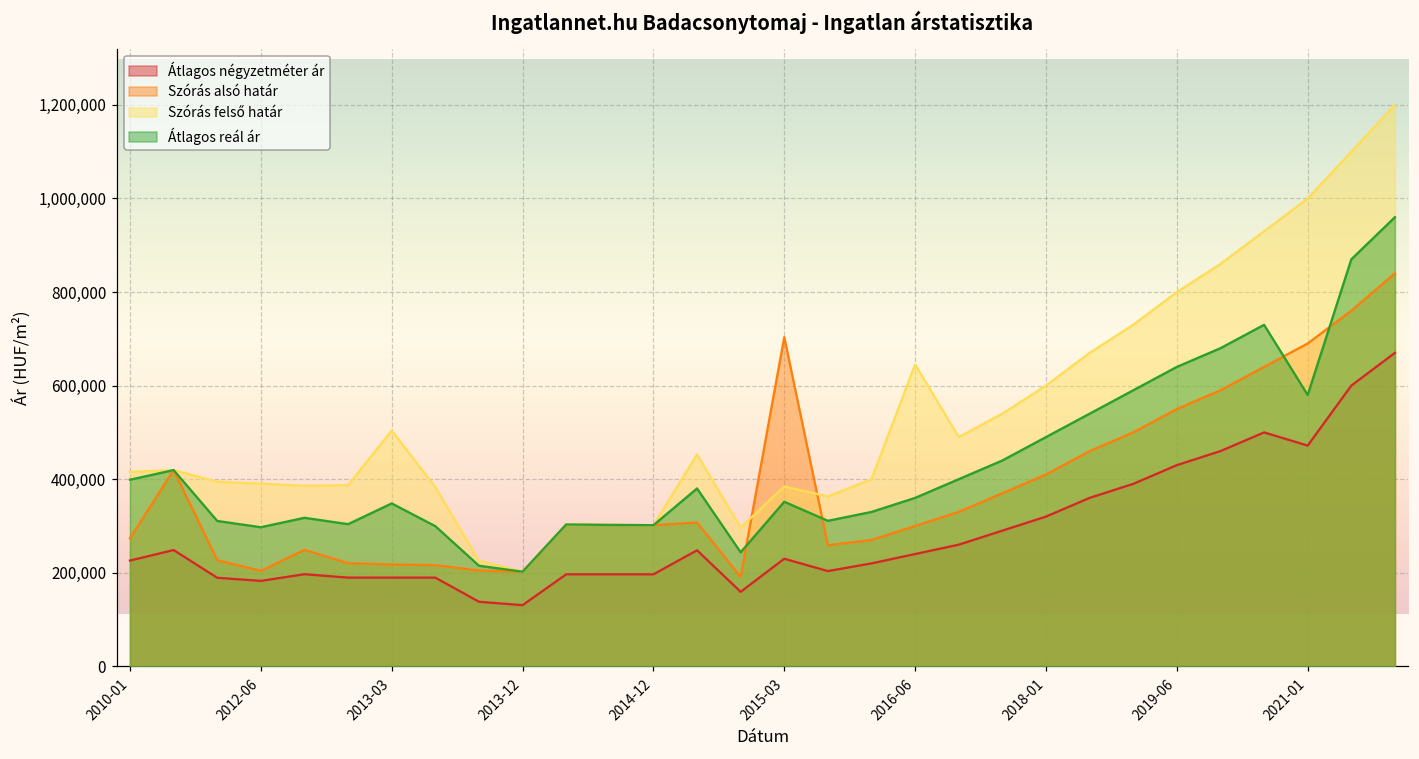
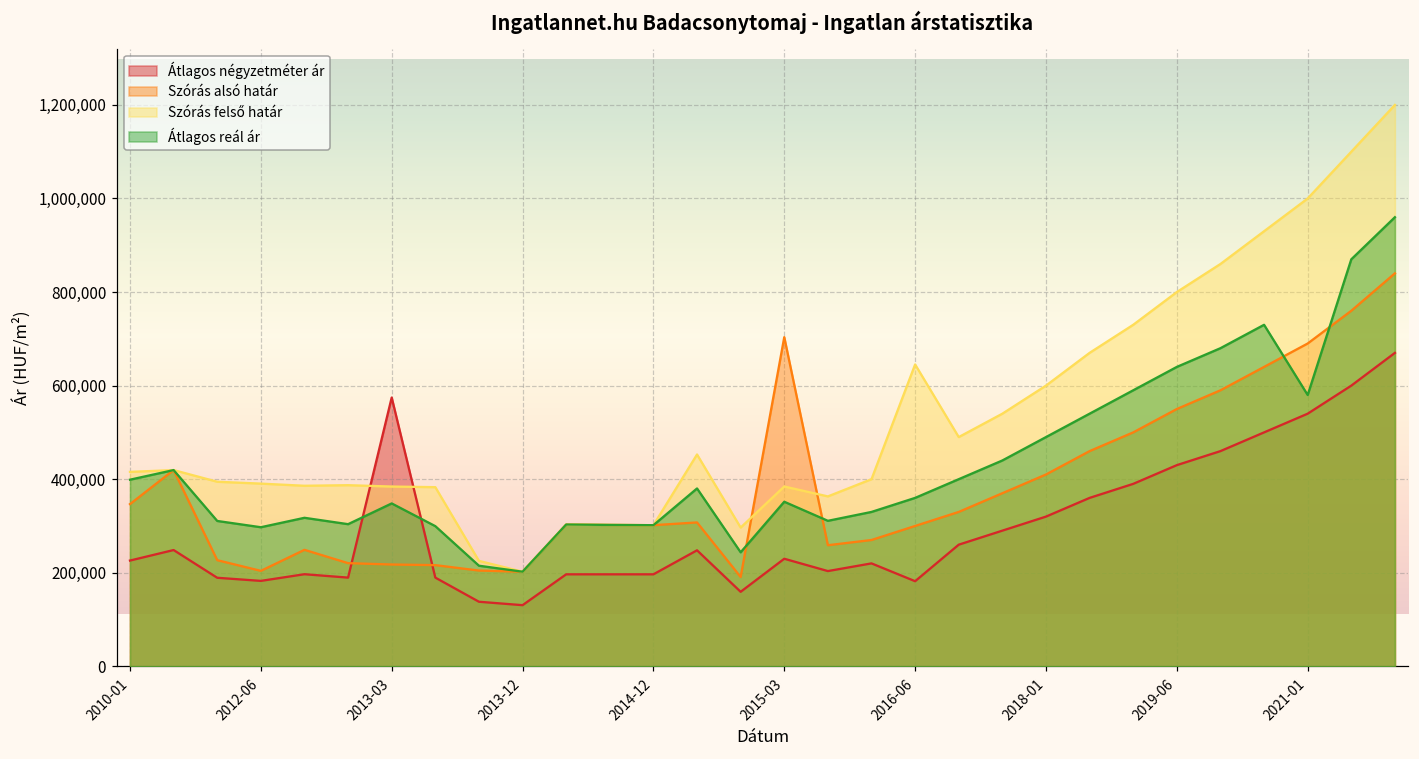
Szórás alsó határ, 2010-01: 270,000 -> 350,000
Átlagos négyzetméter ár, 2013-03: 190,000 -> 570,000
Szórás felső határ, 2013-03: 500,000 -> 380,000
Átlagos négyzetméter ár, 2016-06: 240,000 -> 180,000
Átlagos négyzetméter ár, 2021-01: 470,000 -> 540,000
